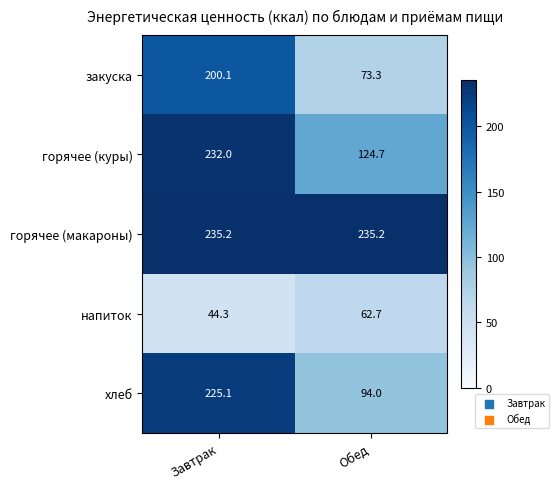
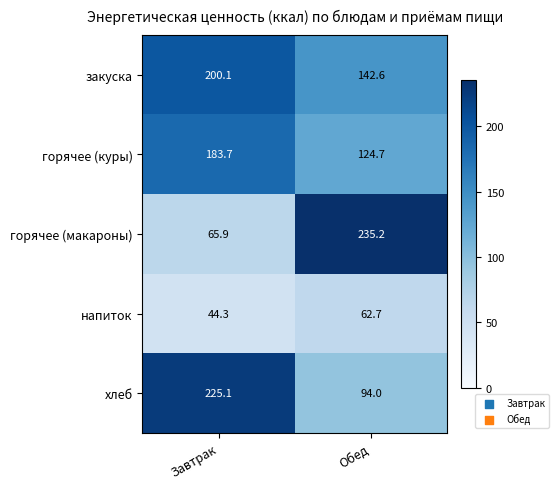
закуска, Обед: 73.3 -> 142.6
горячее (куры), Завтрак: 232.0 -> 183.7
горячее (макароны), Завтрак: 235.2 -> 65.9
